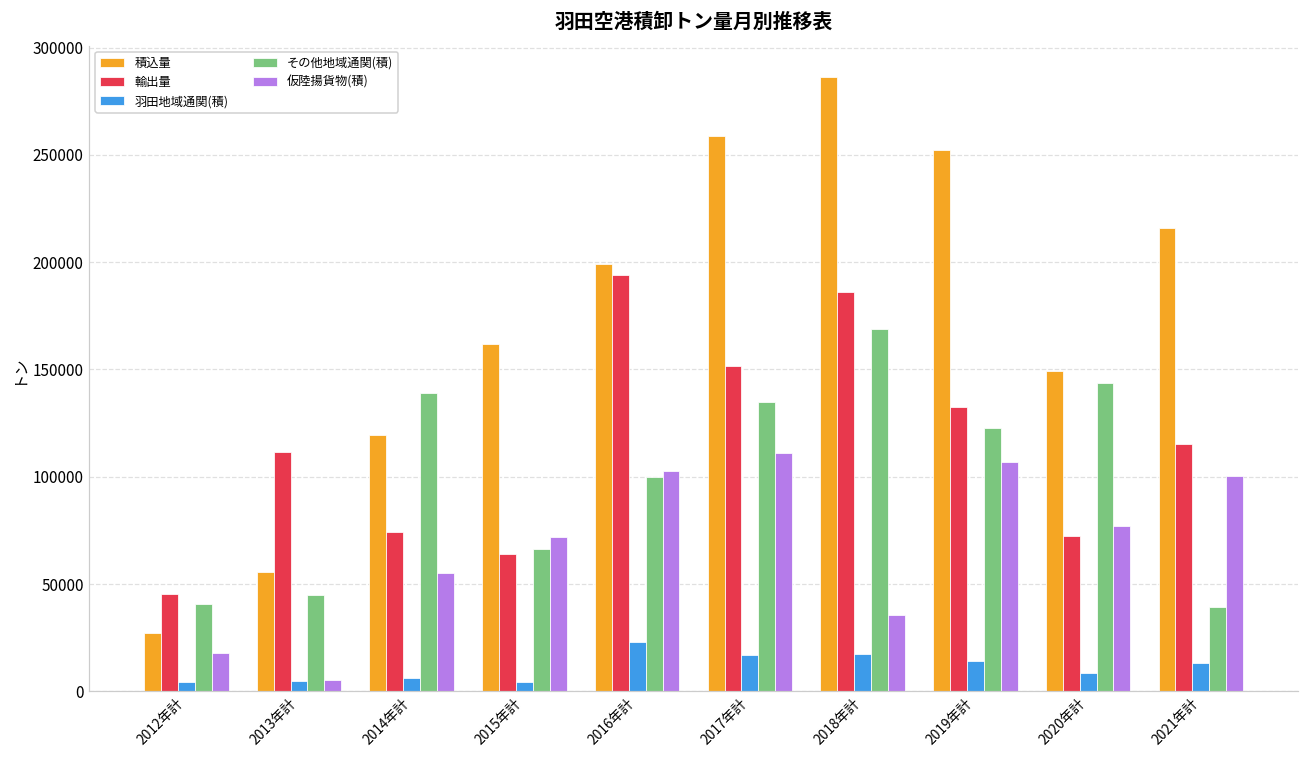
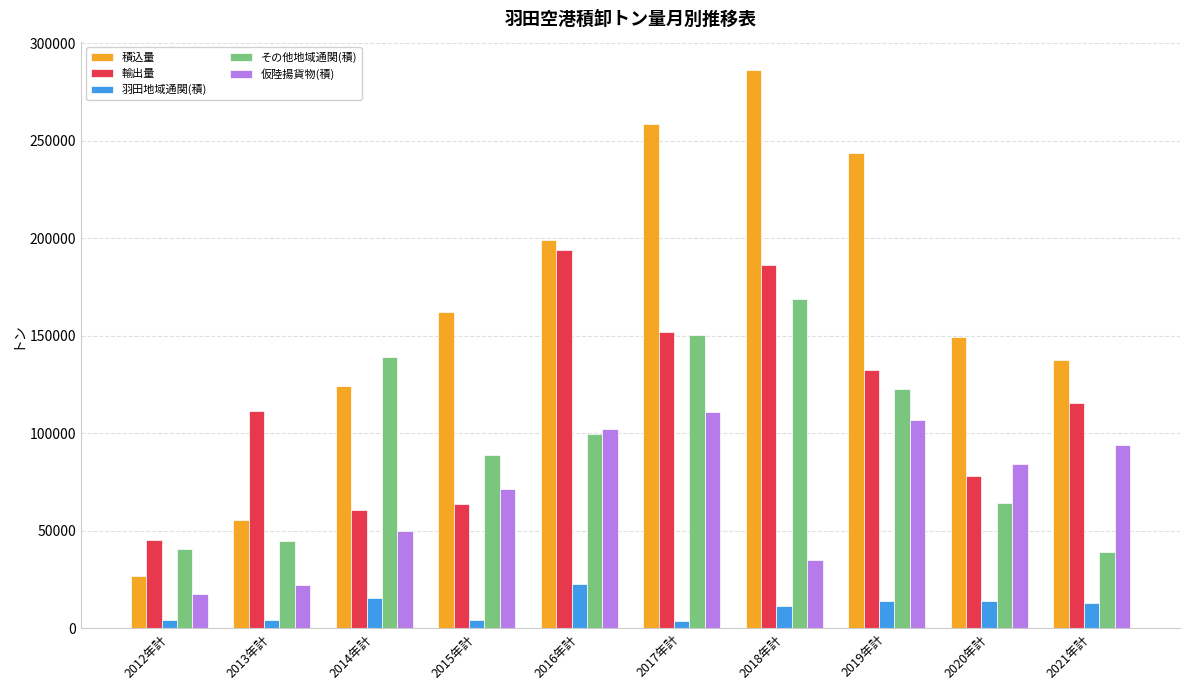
仮陸揚貨物(積), 2013年計: 5000 -> 22000
積込量, 2014年計: 120000 -> 124000
輸出量, 2014年計: 74000 -> 61000
羽田地域通関(積), 2014年計: 6000 -> 16000
仮陸揚貨物(積), 2014年計: 55000 -> 50000
その他地域通関(積), 2015年計: 66000 -> 89000
羽田地域通関(積), 2017年計: 17000 -> 4000
その他地域通関(積), 2017年計: 135000 -> 151000
羽田地域通関(積), 2018年計: 17000 -> 12000
積込量, 2019年計: 252000 -> 244000
輸出量, 2020年計: 72000 -> 78000
羽田地域通関(積), 2020年計: 8000 -> 14000
その他地域通関(積), 2020年計: 144000 -> 64000
仮陸揚貨物(積), 2020年計: 77000 -> 84000
積込量, 2021年計: 216000 -> 138000
仮陸揚貨物(積), 2021年計: 100000 -> 94000
